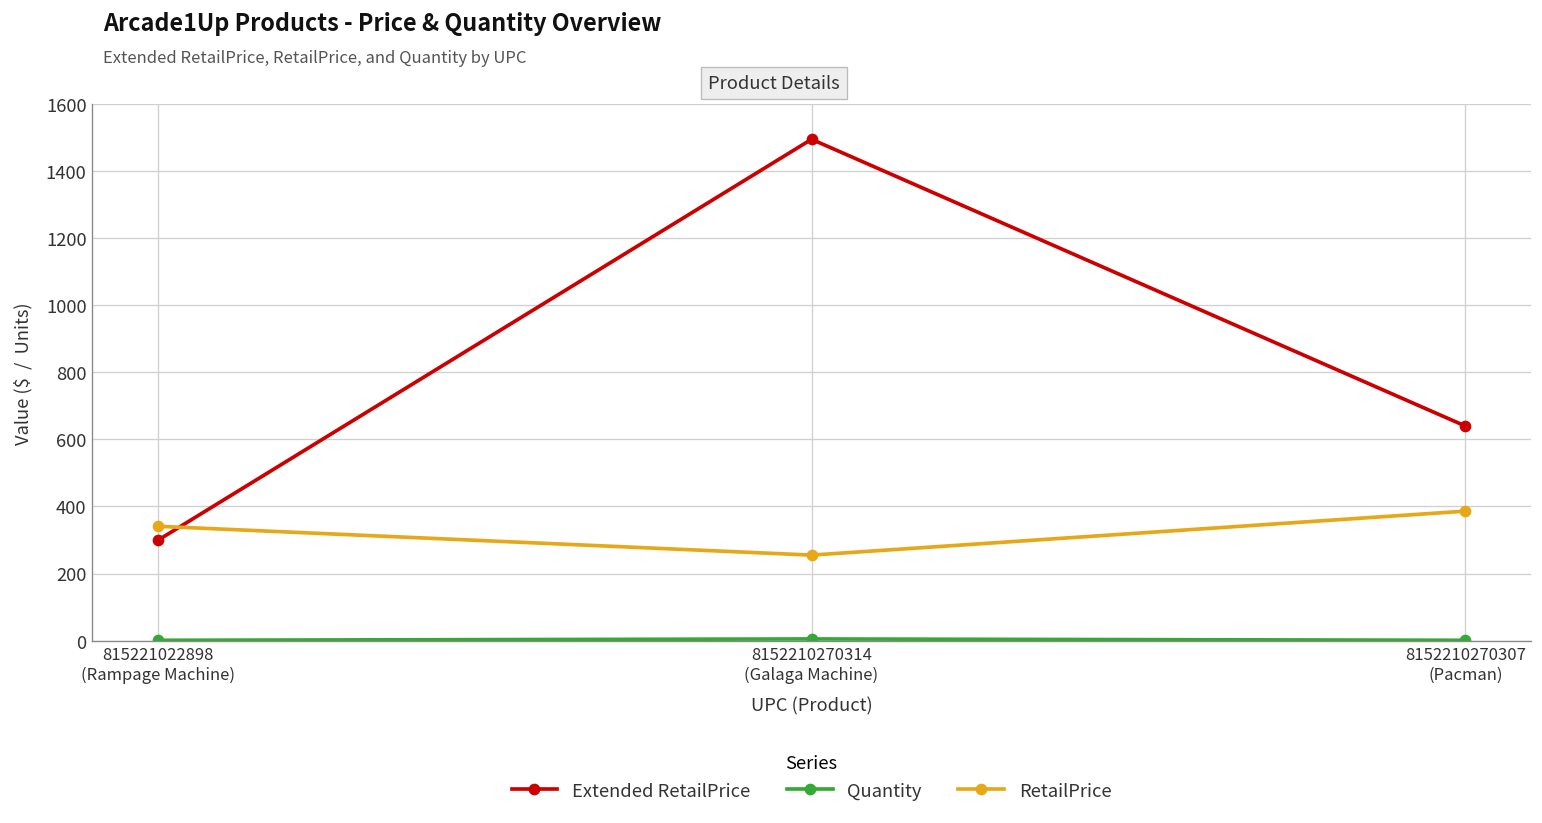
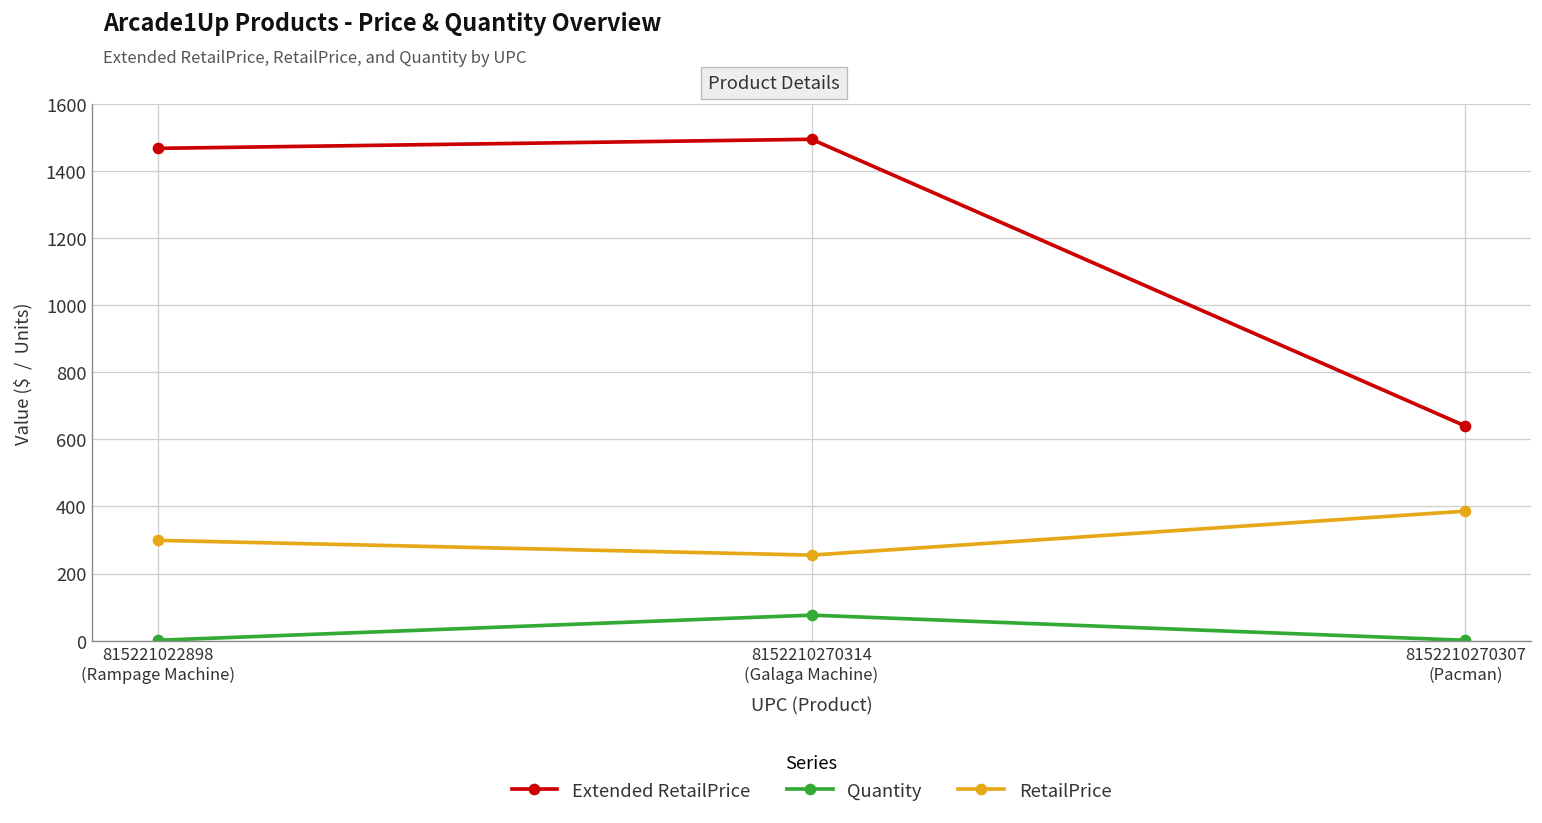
Extended RetailPrice, 815221022898 (Rampage Machine): 300 -> 1470
RetailPrice, 815221022898 (Rampage Machine): 340 -> 300
Quantity, 8152210270314 (Galaga Machine): 10 -> 80
